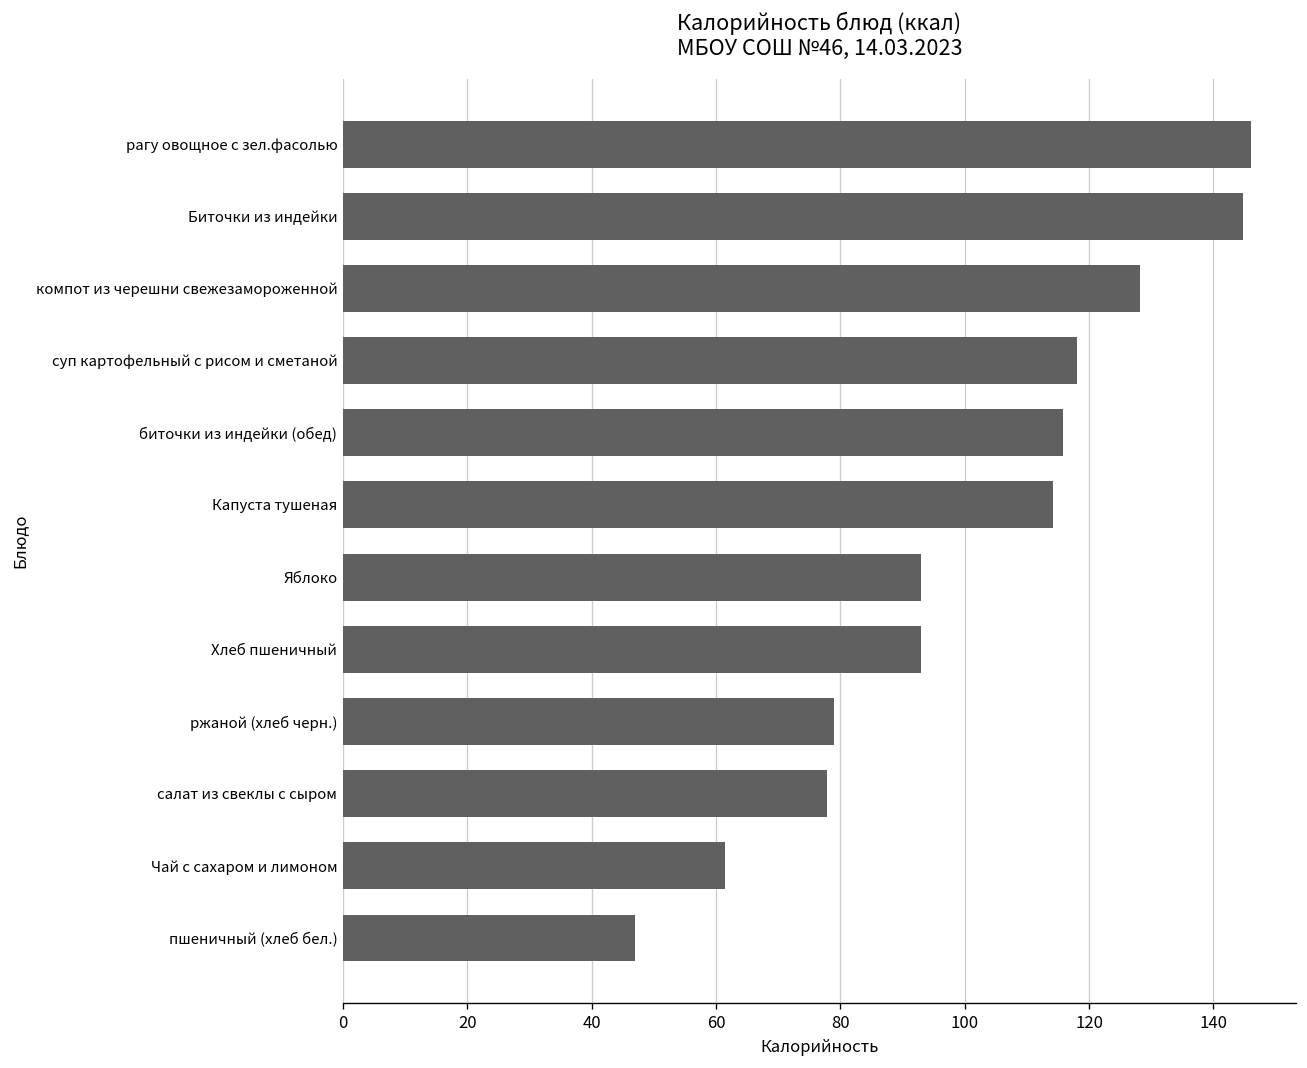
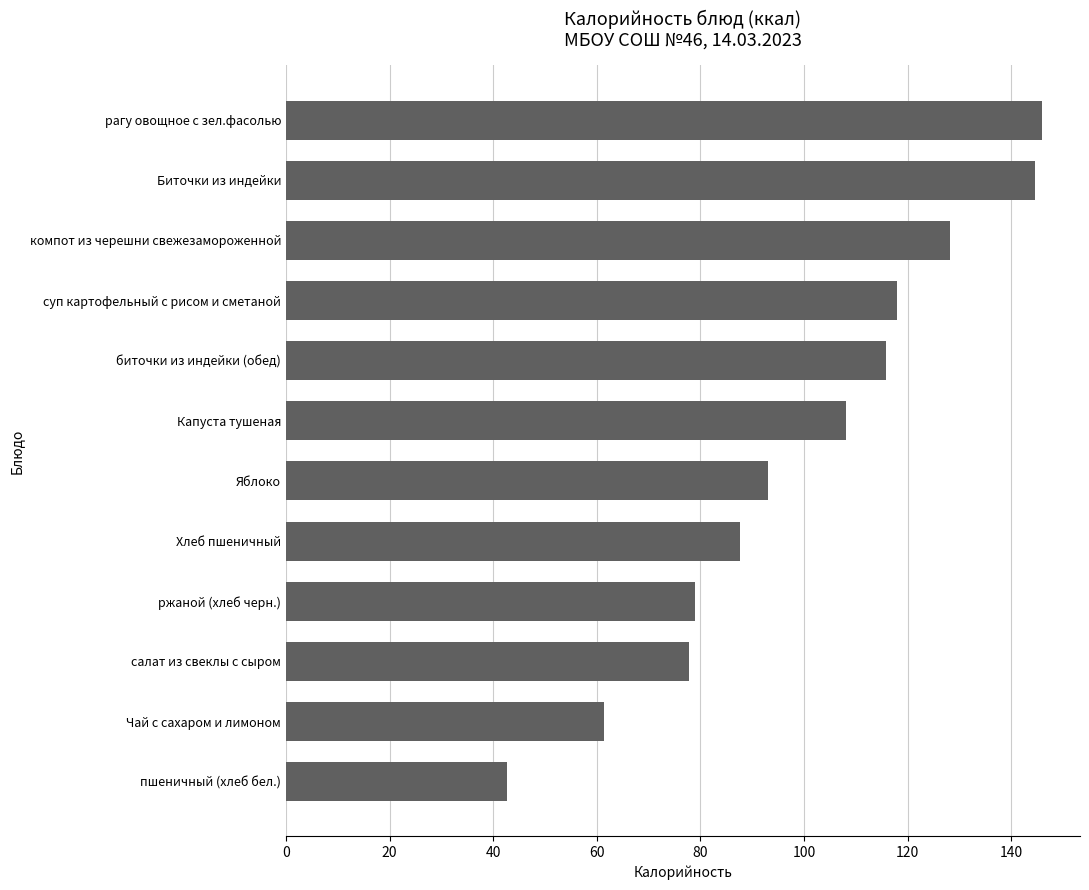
Капуста тушеная: 114 -> 108
Хлеб пшеничный: 93 -> 88
пшеничный (хлеб бел.): 47 -> 43
